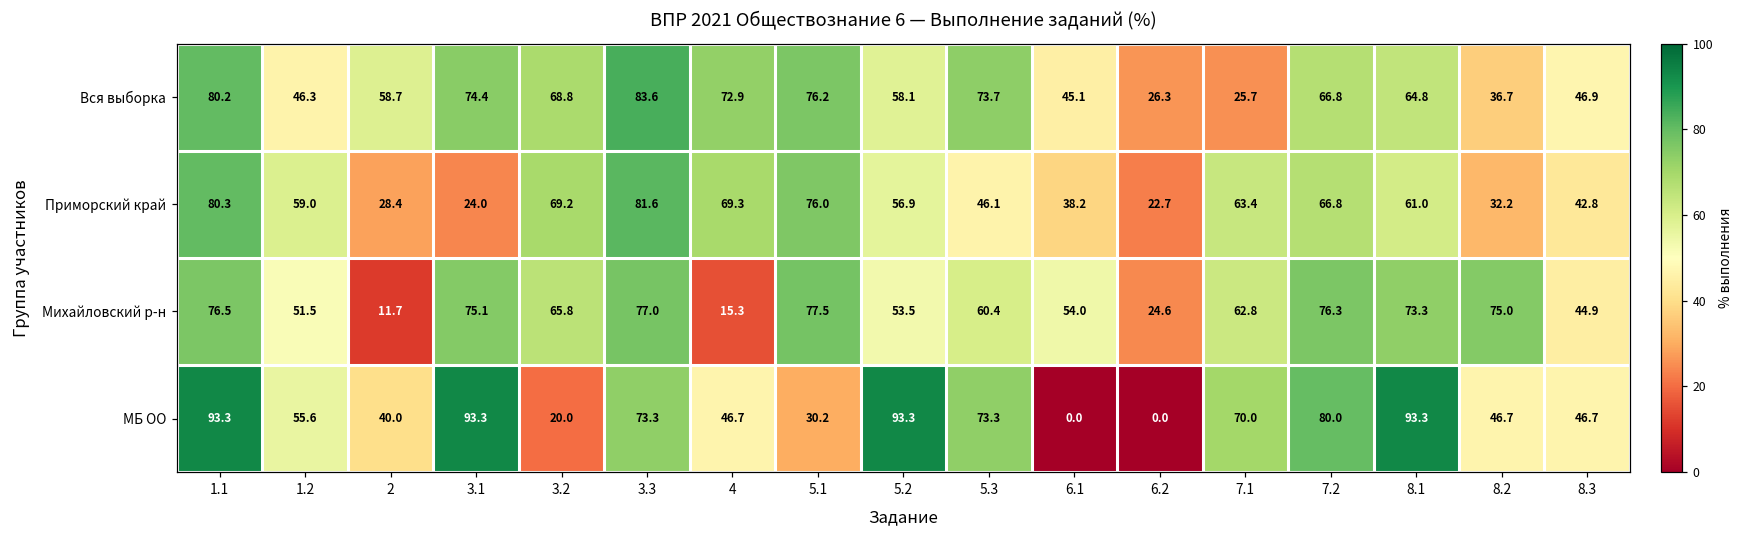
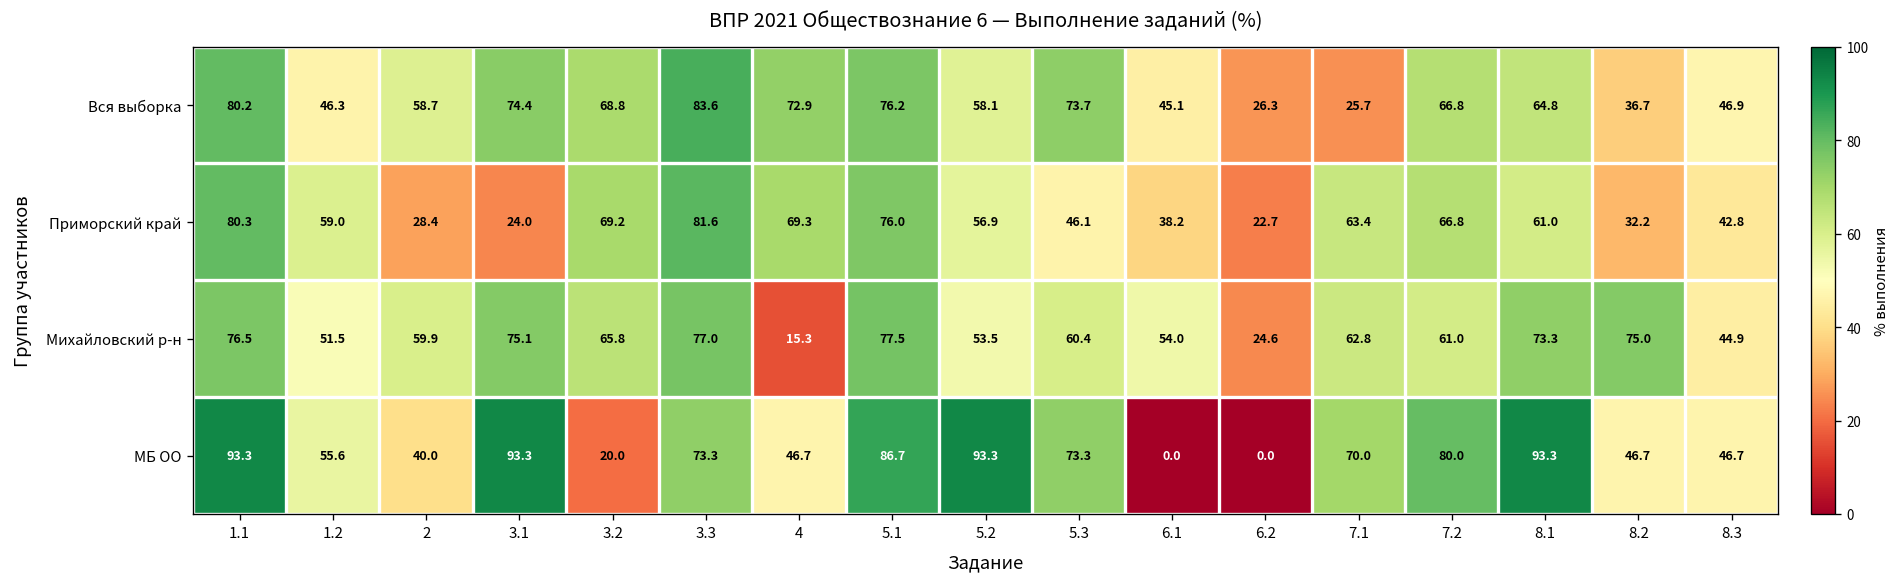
Михайловский р-н, 2: 11.7 -> 59.9
Михайловский р-н, 7.2: 76.3 -> 61.0
МБ ОО, 5.1: 30.2 -> 86.7
